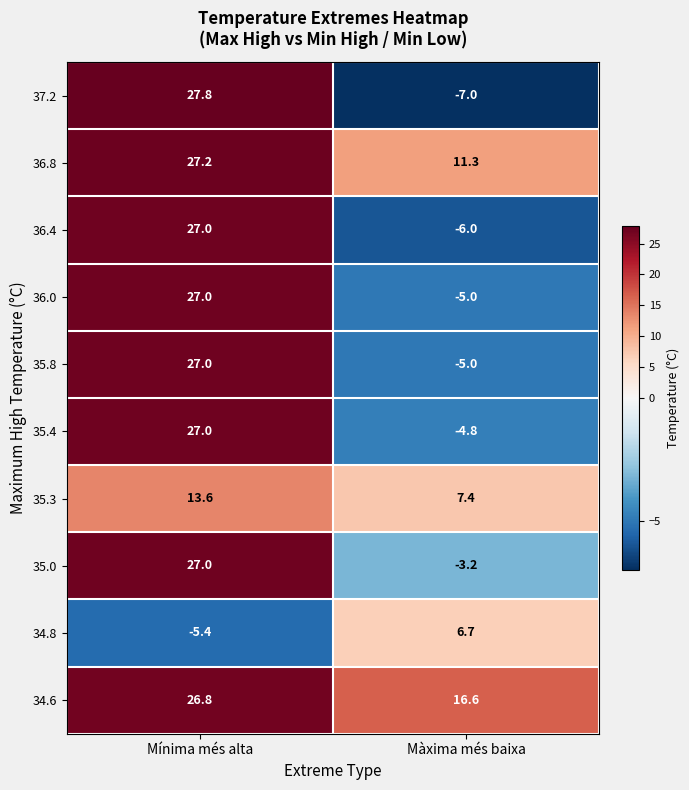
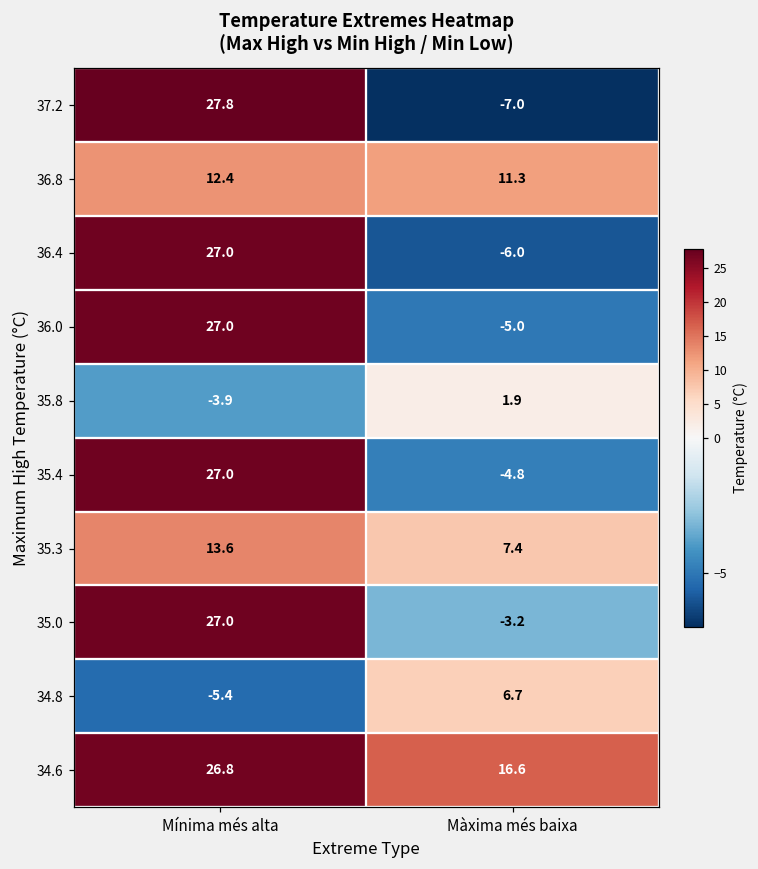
36.8, Mínima més alta: 27.2 -> 12.4
35.8, Mínima més alta: 27.0 -> -3.9
35.8, Màxima més baixa: -5.0 -> 1.9
